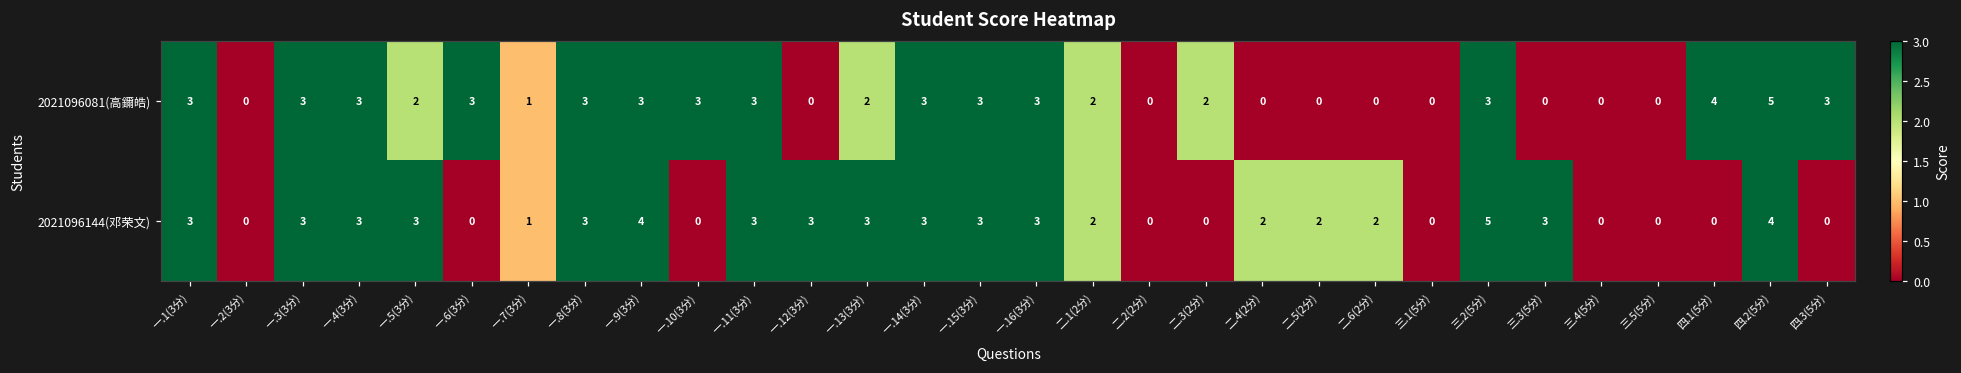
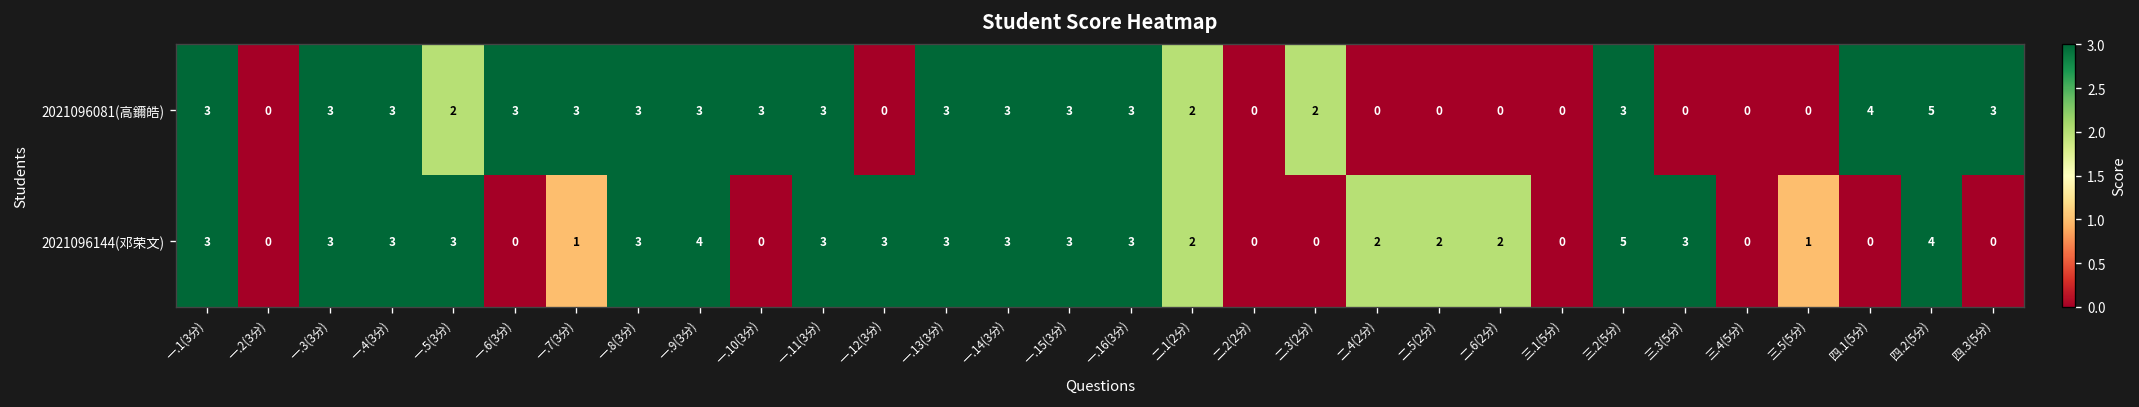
2021096081(高鑈皓), 一.7(3分): 1 -> 3
2021096081(高鑈皓), 一.13(3分): 2 -> 3
2021096144(邓荣文), 三.5(5分): 0 -> 1
